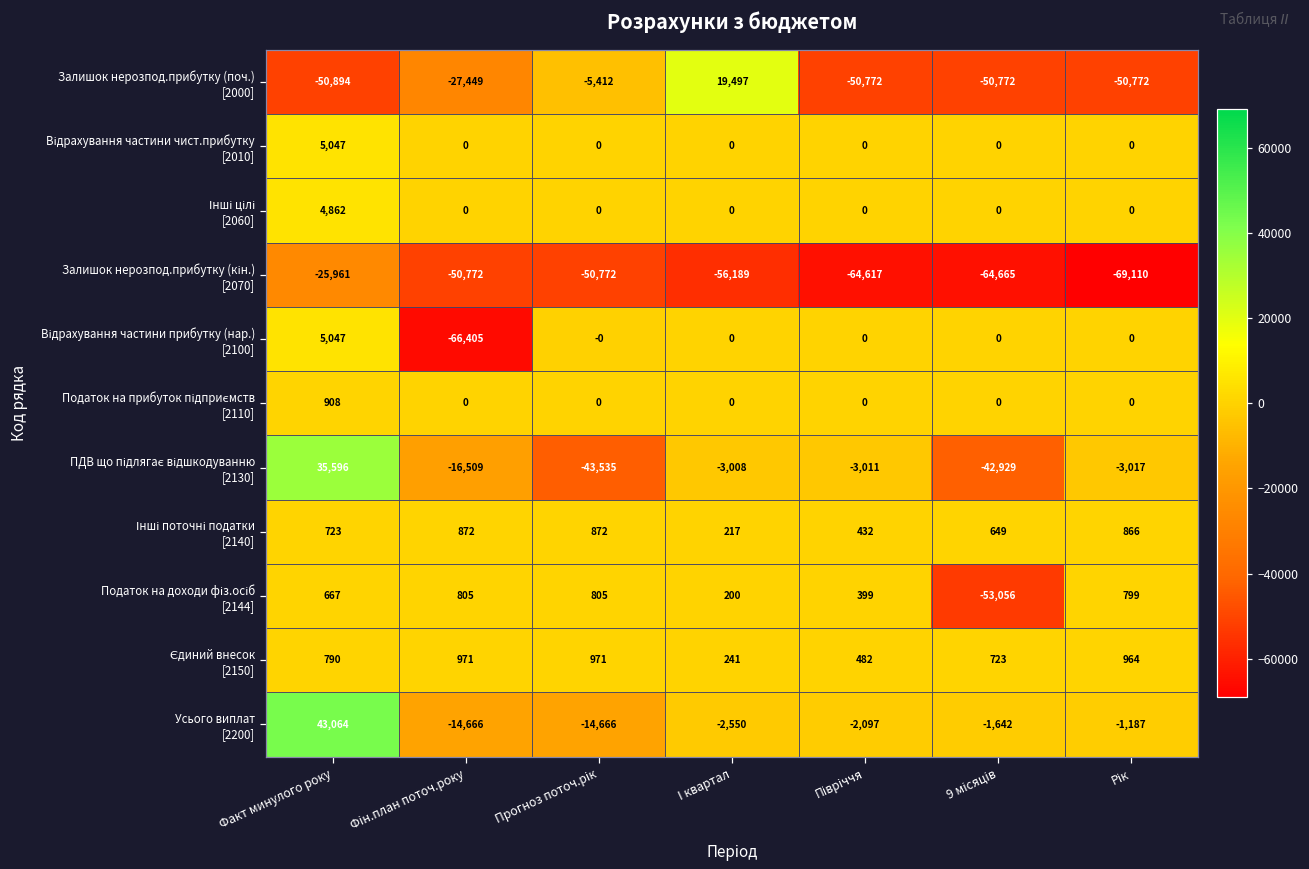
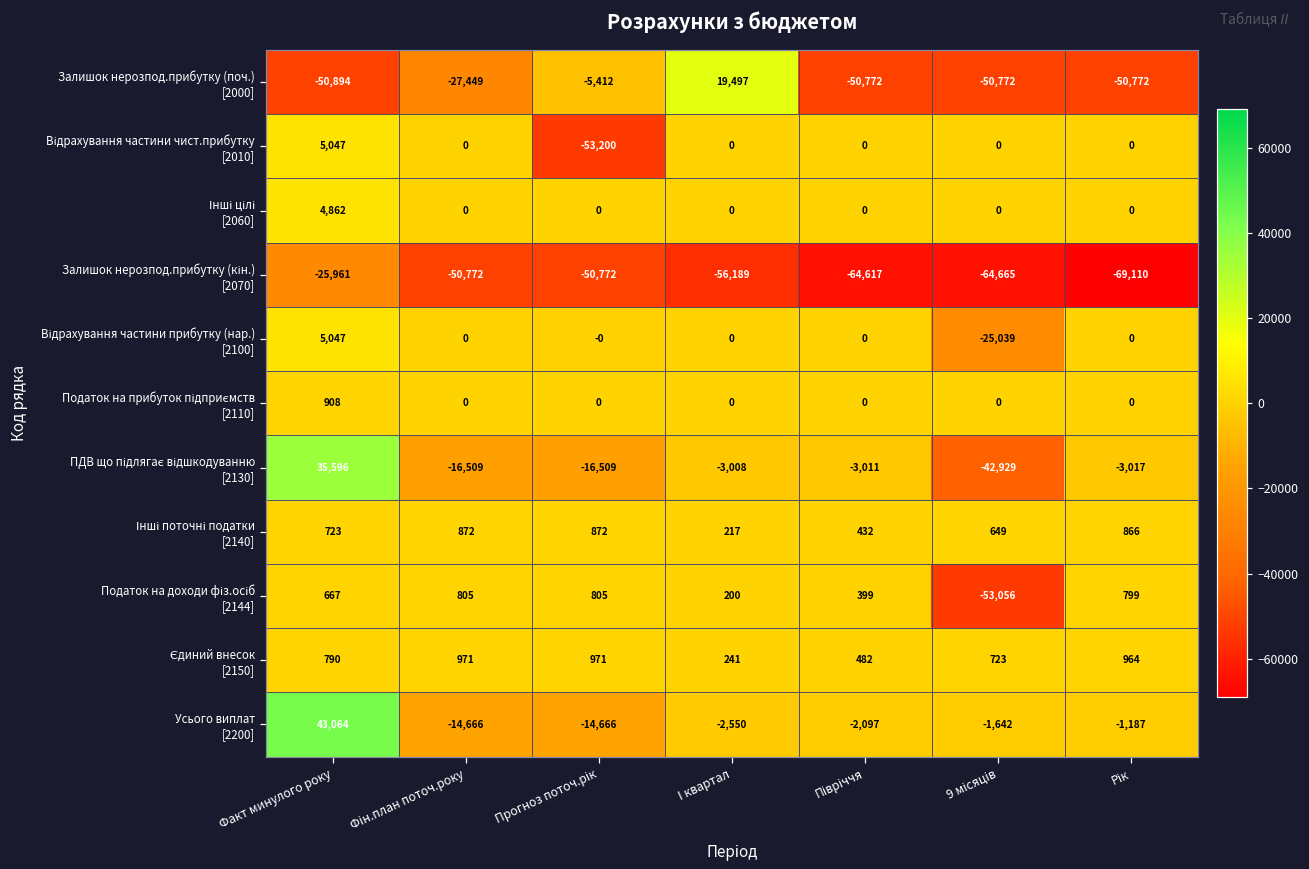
Відрахування частини чист.прибутку [2010], Прогноз поточ.рік: 0 -> -53,200
Відрахування частини прибутку (нар.) [2100], Фін.план поточ.року: -66,405 -> 0
Відрахування частини прибутку (нар.) [2100], 9 місяців: 0 -> -25,039
ПДВ що підлягає відшкодуванню [2130], Прогноз поточ.рік: -43,535 -> -16,509
